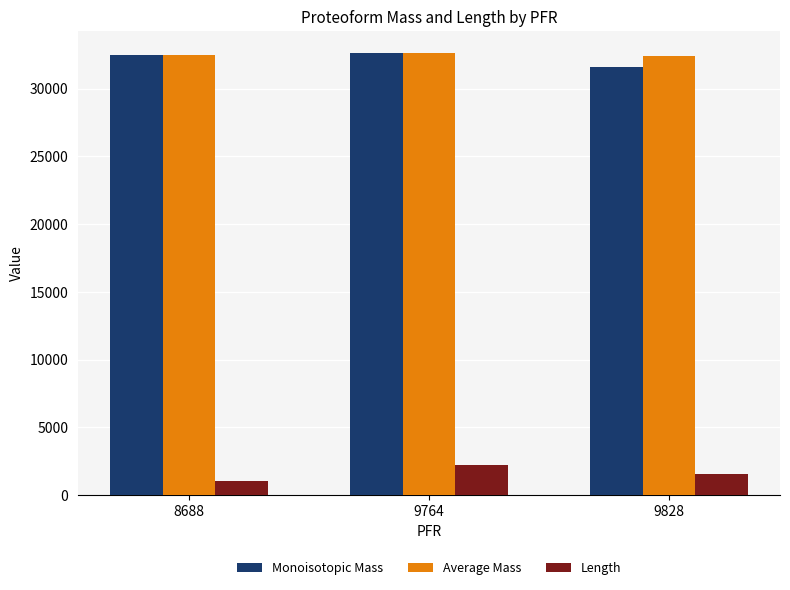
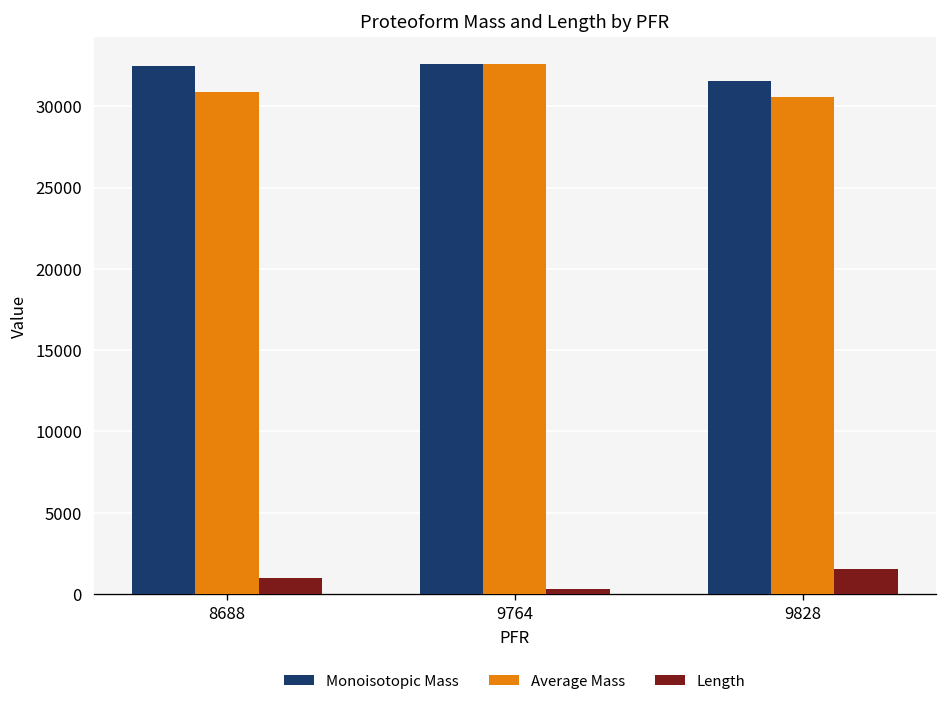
Average Mass, 8688: 32500 -> 30800
Length, 9764: 2200 -> 300
Average Mass, 9828: 32400 -> 30500
